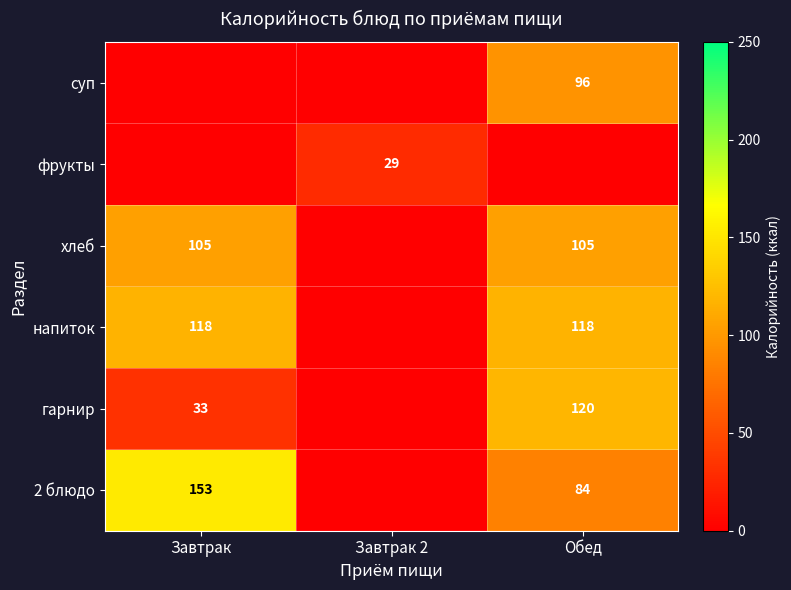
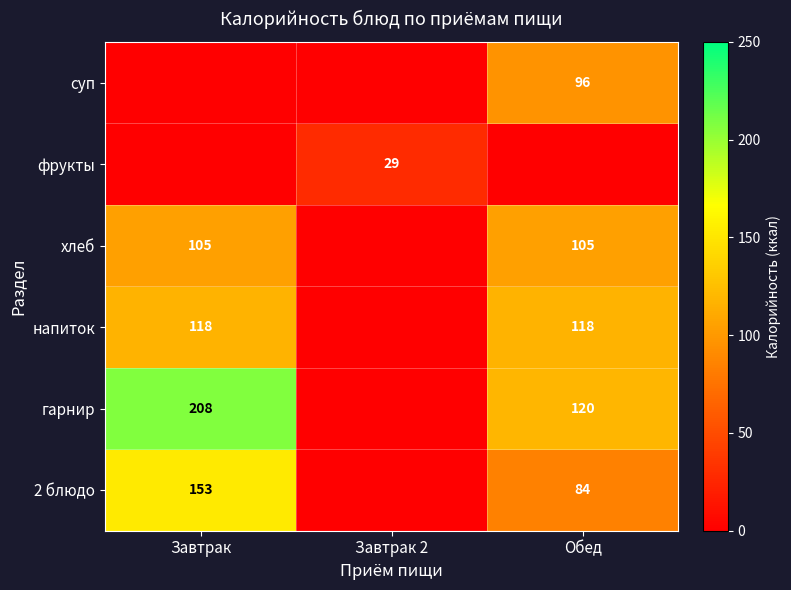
гарнир, Завтрак: 33 -> 208
